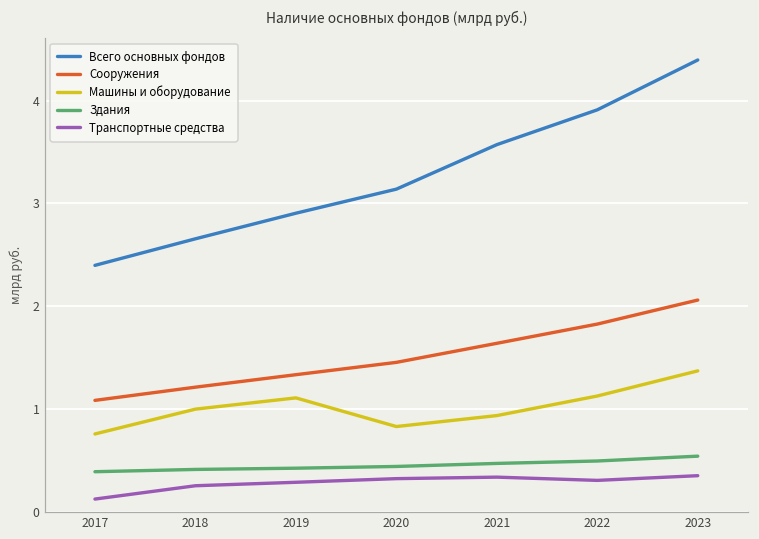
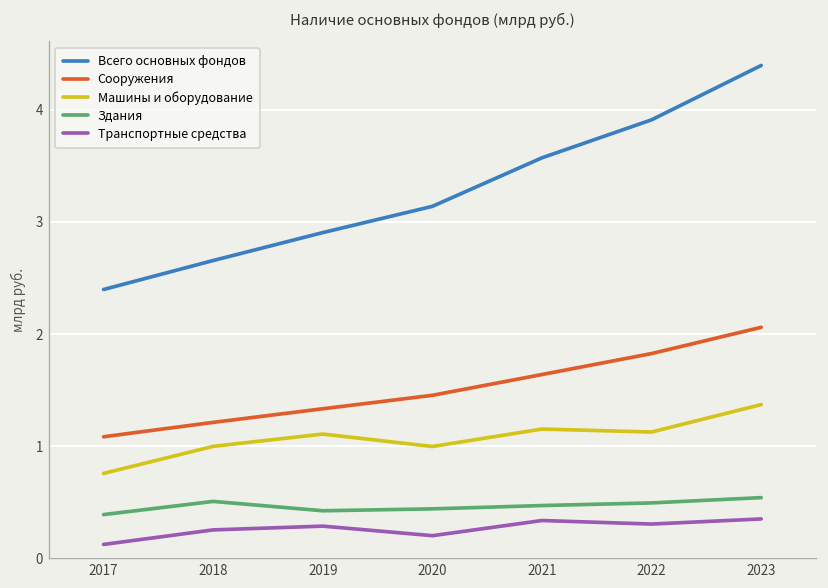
Здания, 2018: 0.4 -> 0.5
Машины и оборудование, 2020: 0.8 -> 1.0
Транспортные средства, 2020: 0.3 -> 0.2
Машины и оборудование, 2021: 0.9 -> 1.2
